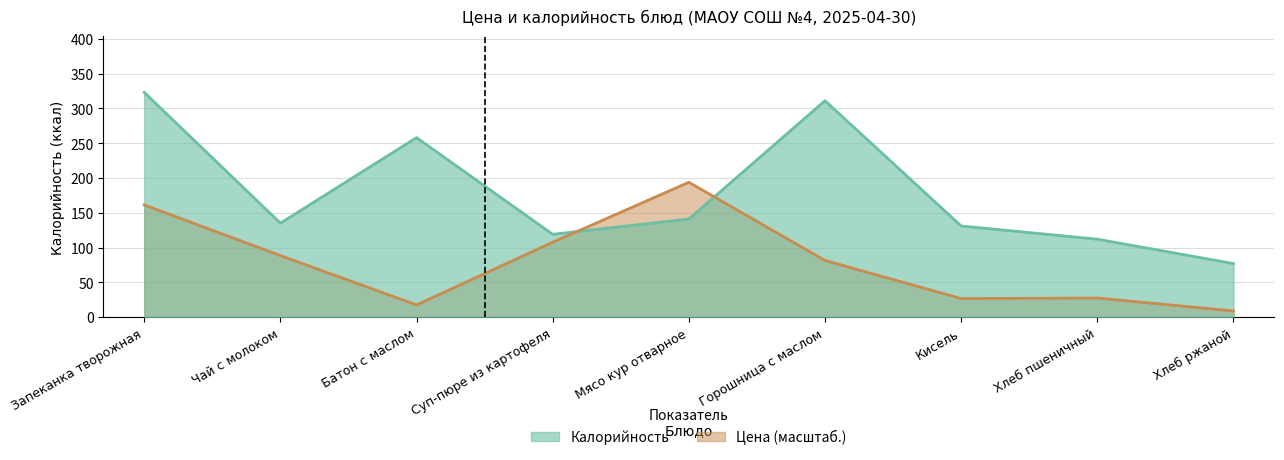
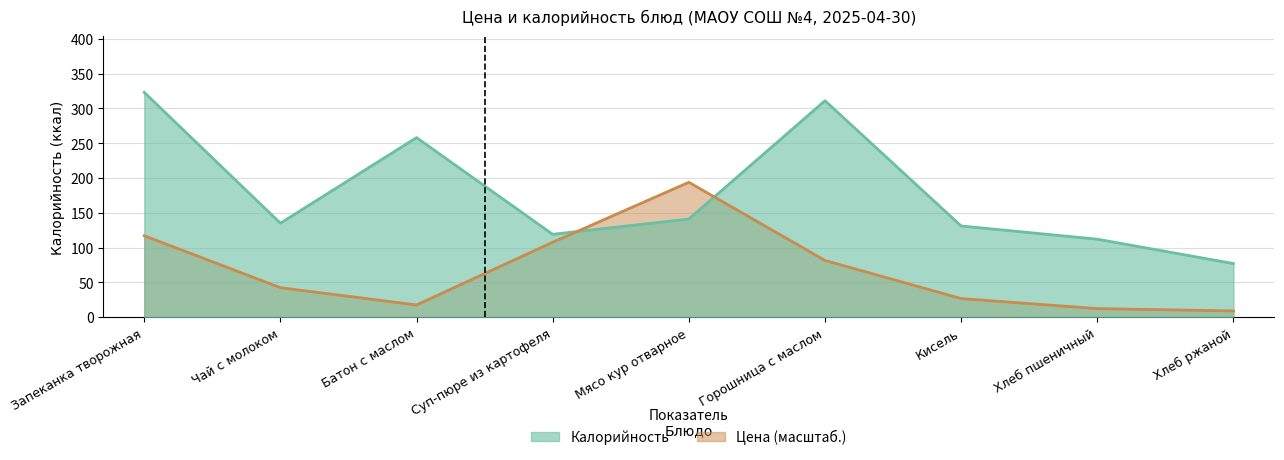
Цена (масштаб.), Запеканка творожная: 160 -> 120
Цена (масштаб.), Чай с молоком: 90 -> 40
Цена (масштаб.), Хлеб пшеничный: 30 -> 10
